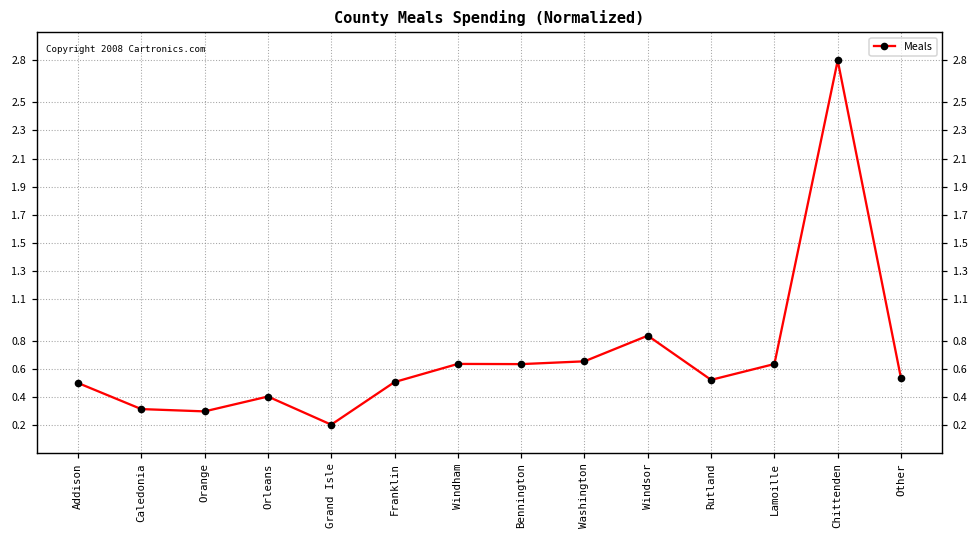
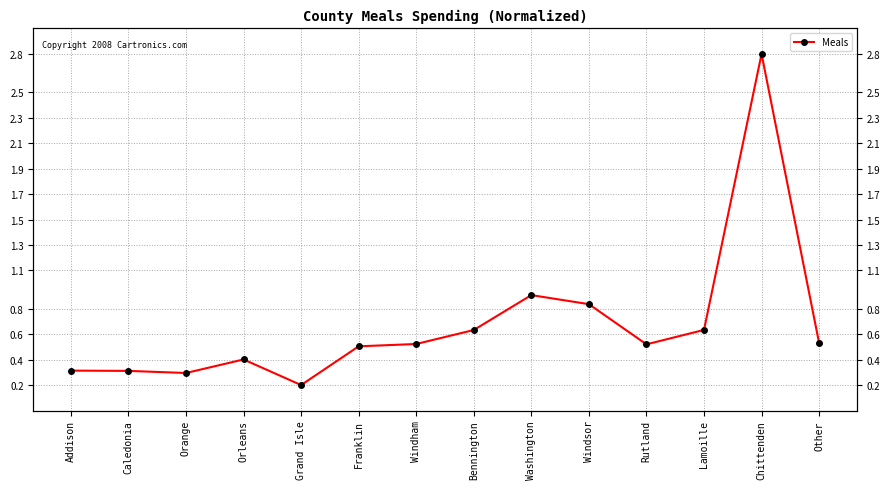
Addison: 0.50 -> 0.31
Windham: 0.63 -> 0.52
Washington: 0.65 -> 0.91
